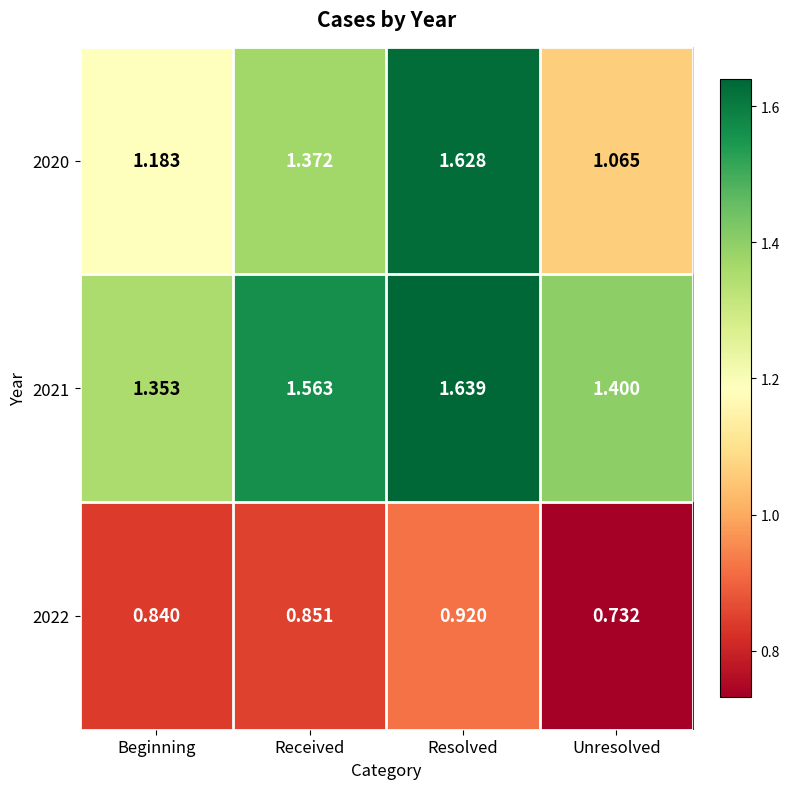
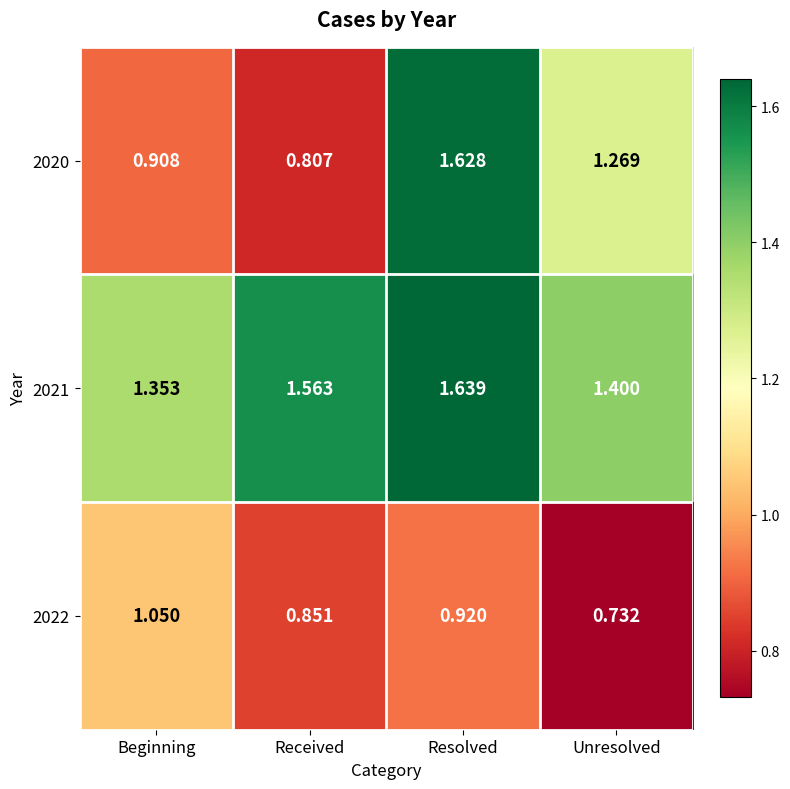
2020, Beginning: 1.183 -> 0.908
2020, Received: 1.372 -> 0.807
2020, Unresolved: 1.065 -> 1.269
2022, Beginning: 0.840 -> 1.050
